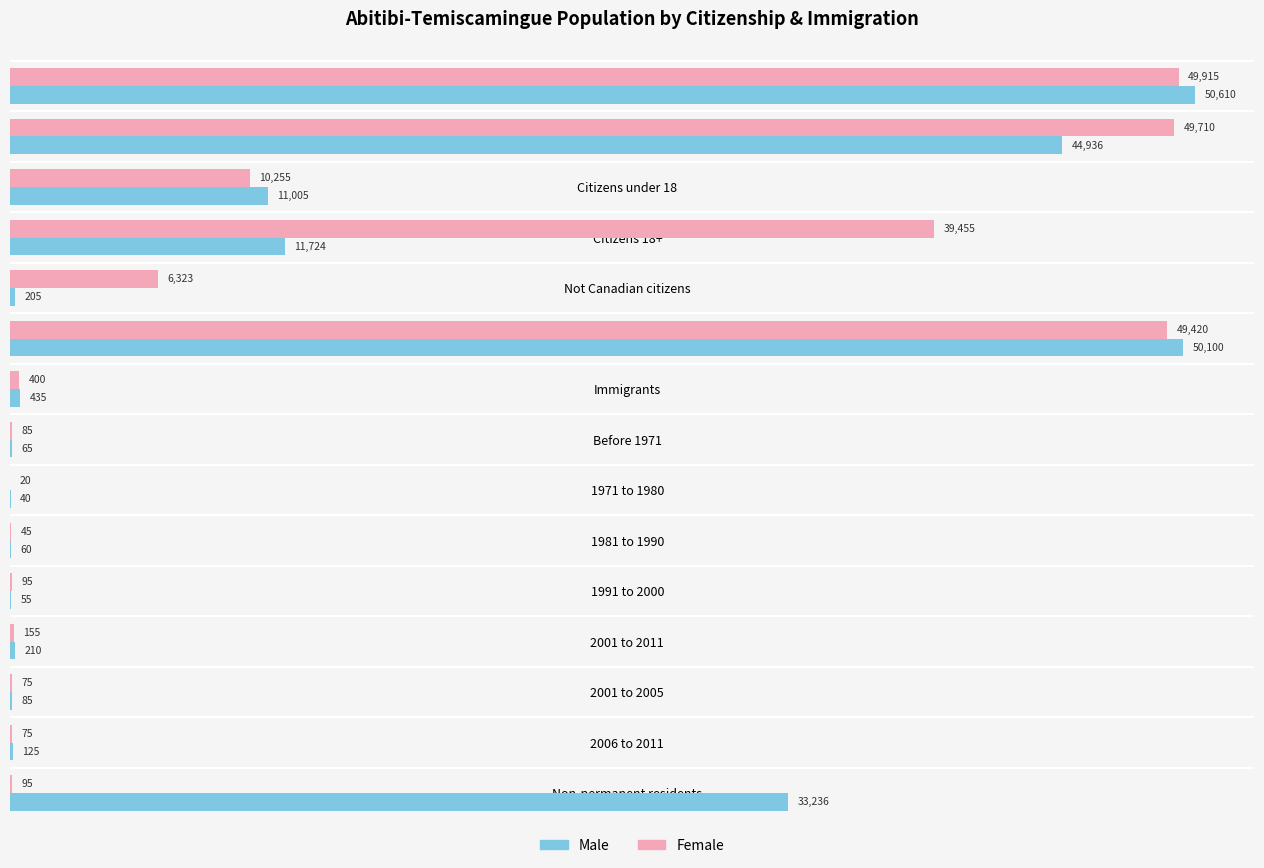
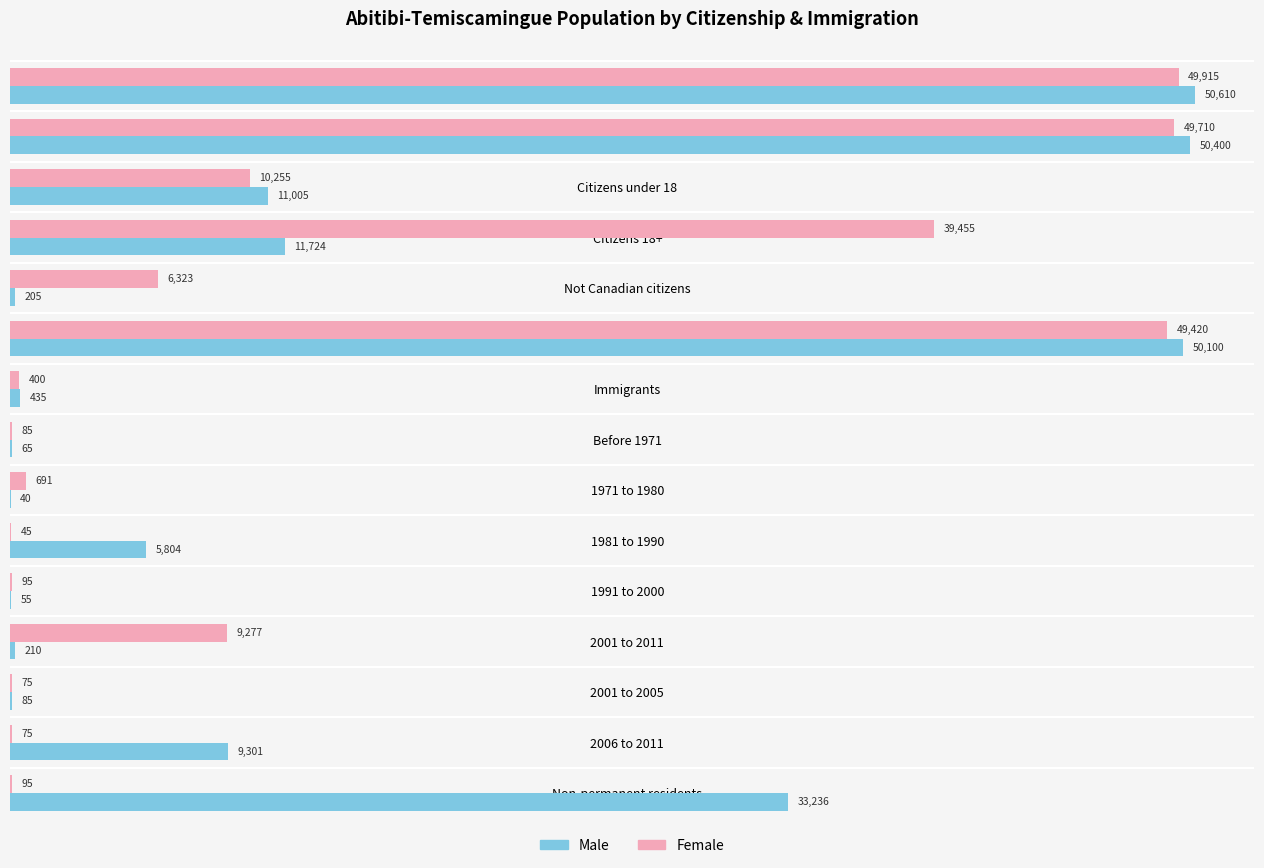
Male, Canadian citizens: 44,936 -> 50,400
Female, 1971 to 1980: 20 -> 691
Male, 1981 to 1990: 60 -> 5,804
Female, 2001 to 2011: 155 -> 9,277
Male, 2006 to 2011: 125 -> 9,301
